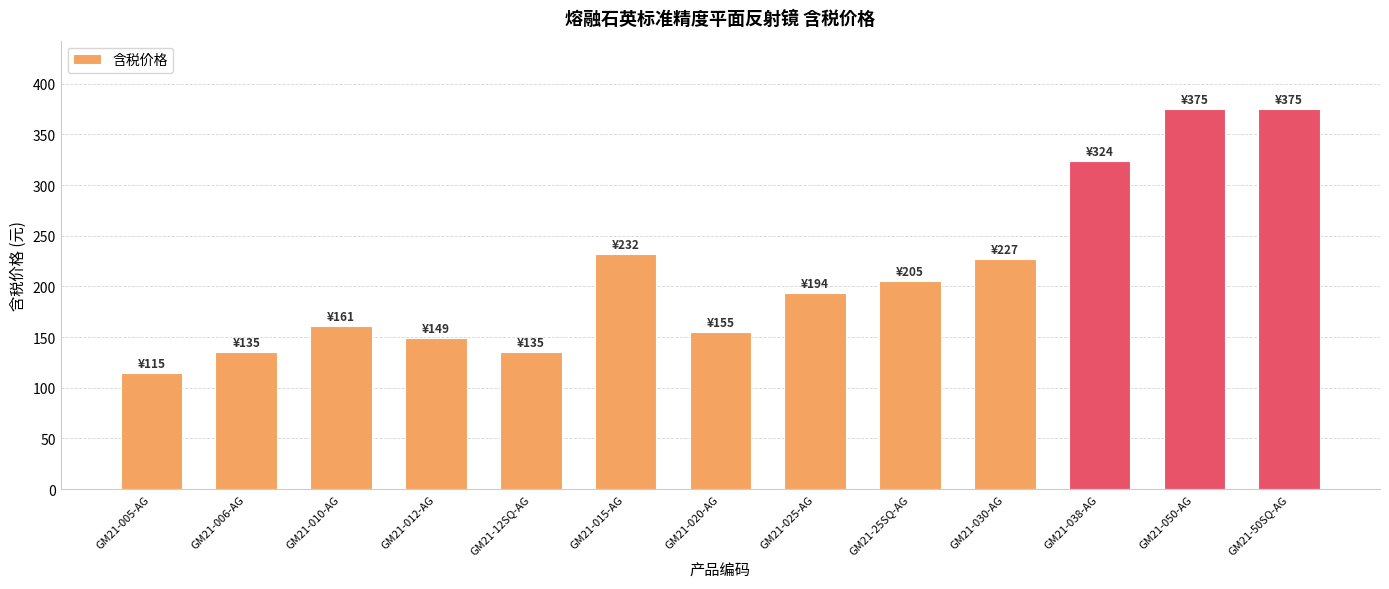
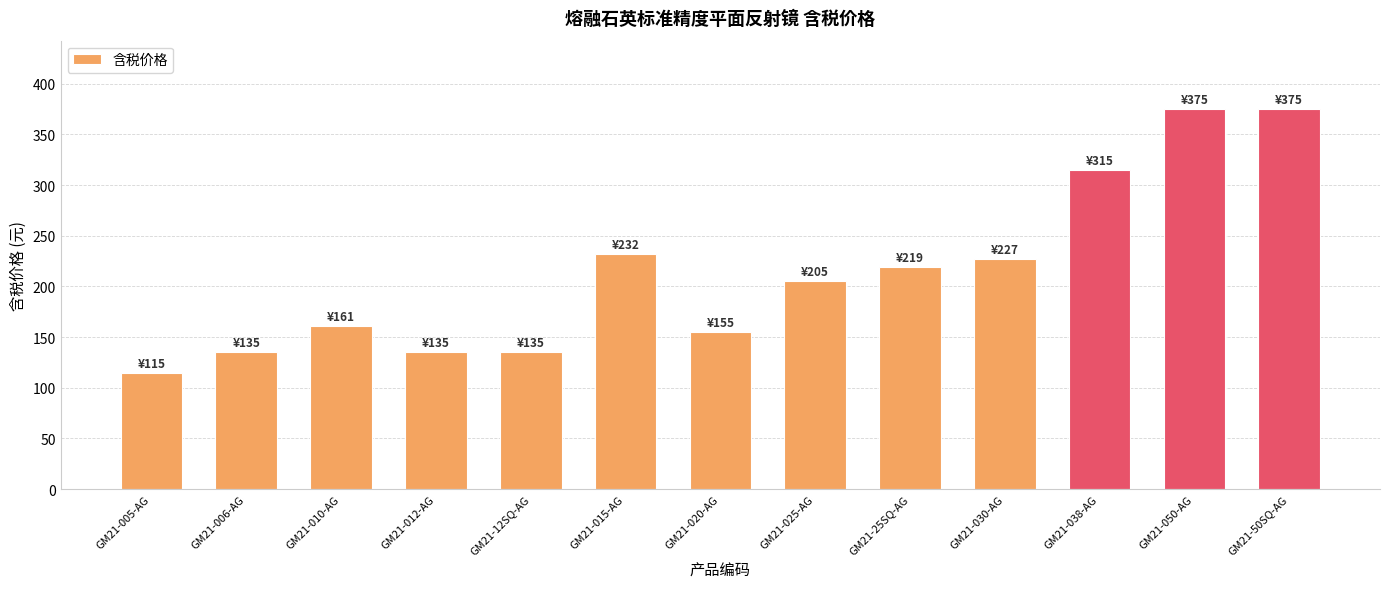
GM21-012-AG: ¥149 -> ¥135
GM21-025-AG: ¥194 -> ¥205
GM21-25SQ-AG: ¥205 -> ¥219
GM21-038-AG: ¥324 -> ¥315
